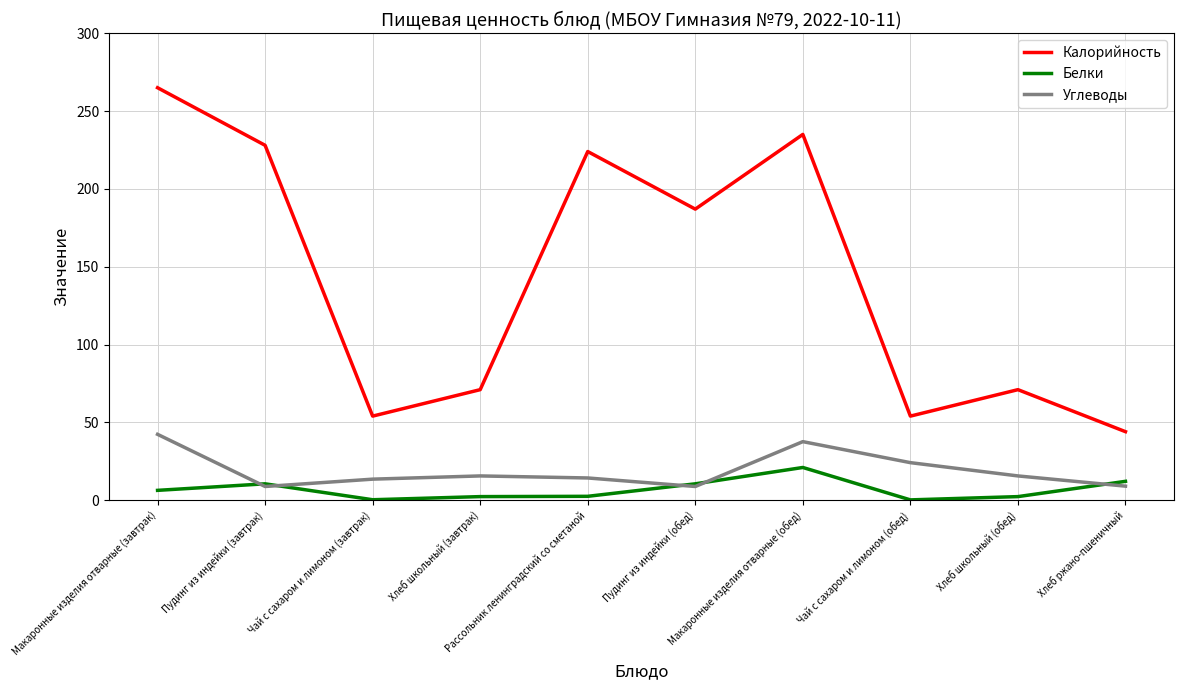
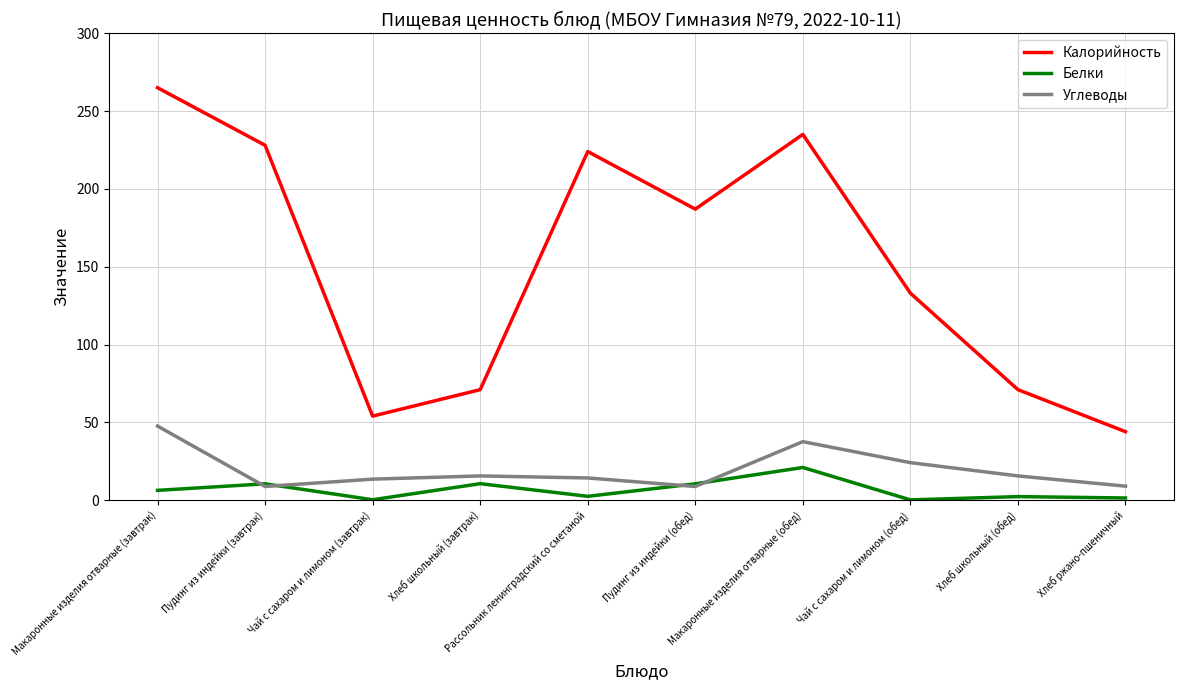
Углеводы, Макаронные изделия отварные (завтрак): 42 -> 48
Белки, Хлеб школьный (завтрак): 2 -> 11
Калорийность, Чай с сахаром и лимоном (обед): 54 -> 133
Белки, Хлеб ржано-пшеничный: 12 -> 1
